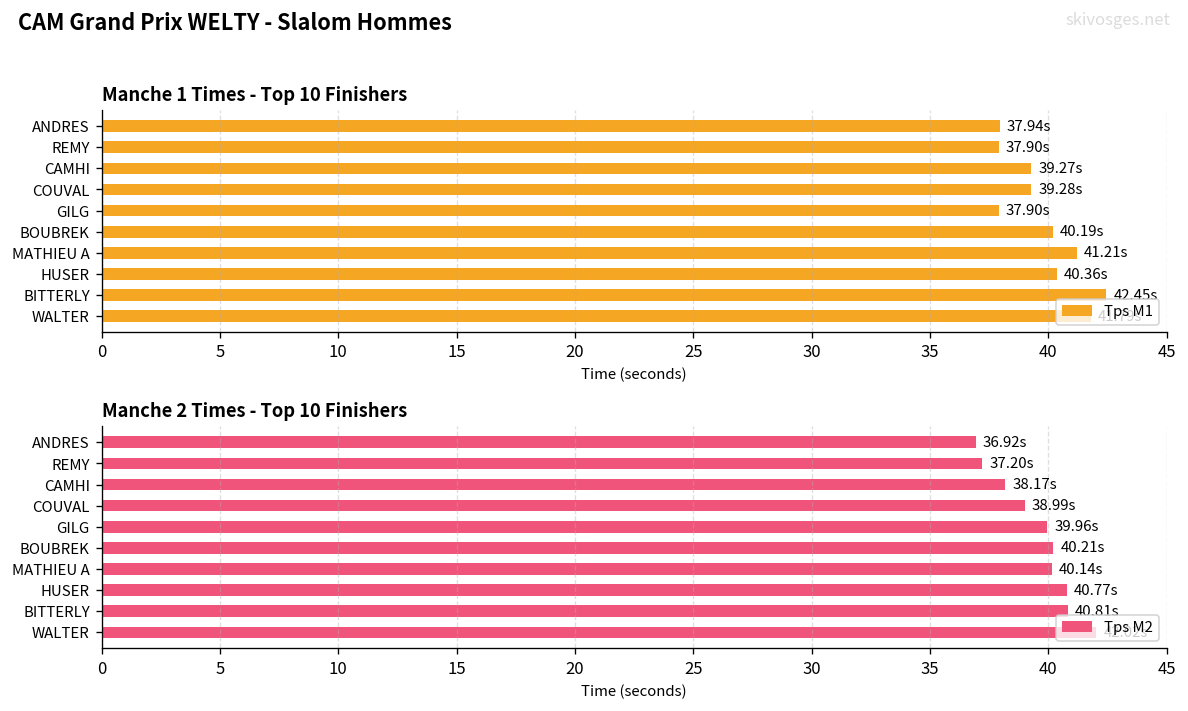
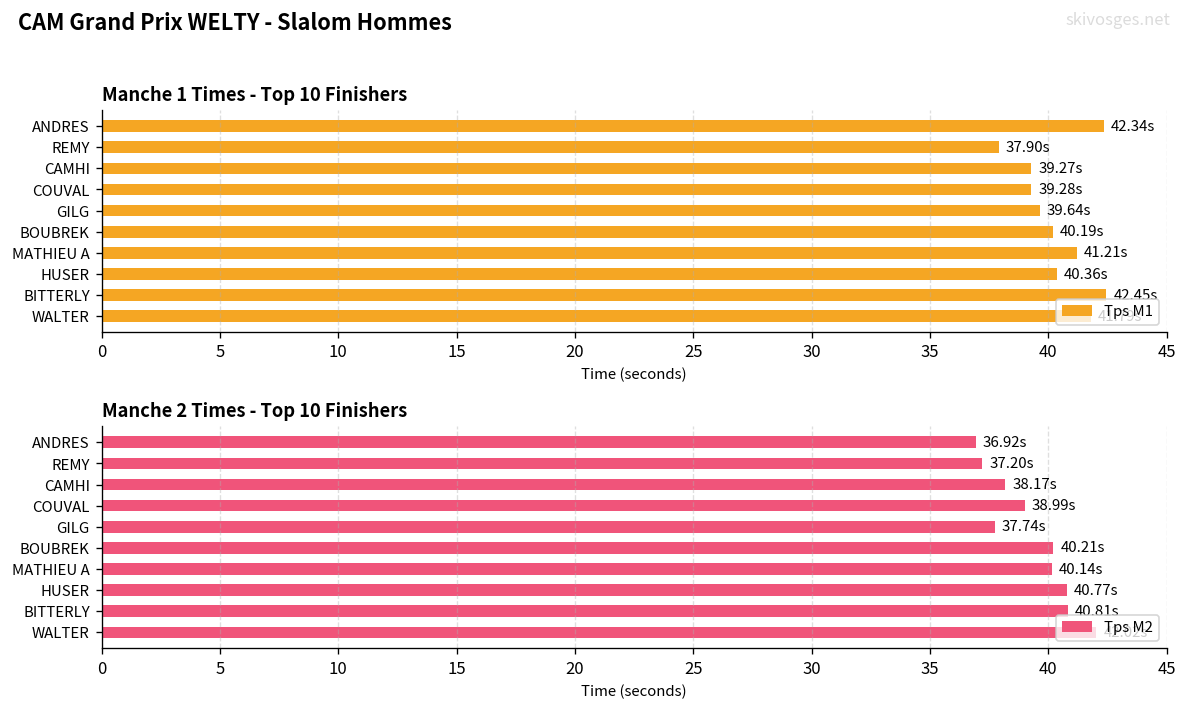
Manche 1 Times - Top 10 Finishers, ANDRES: 37.94s -> 42.34s
Manche 1 Times - Top 10 Finishers, GILG: 37.90s -> 39.64s
Manche 2 Times - Top 10 Finishers, GILG: 39.96s -> 37.74s
